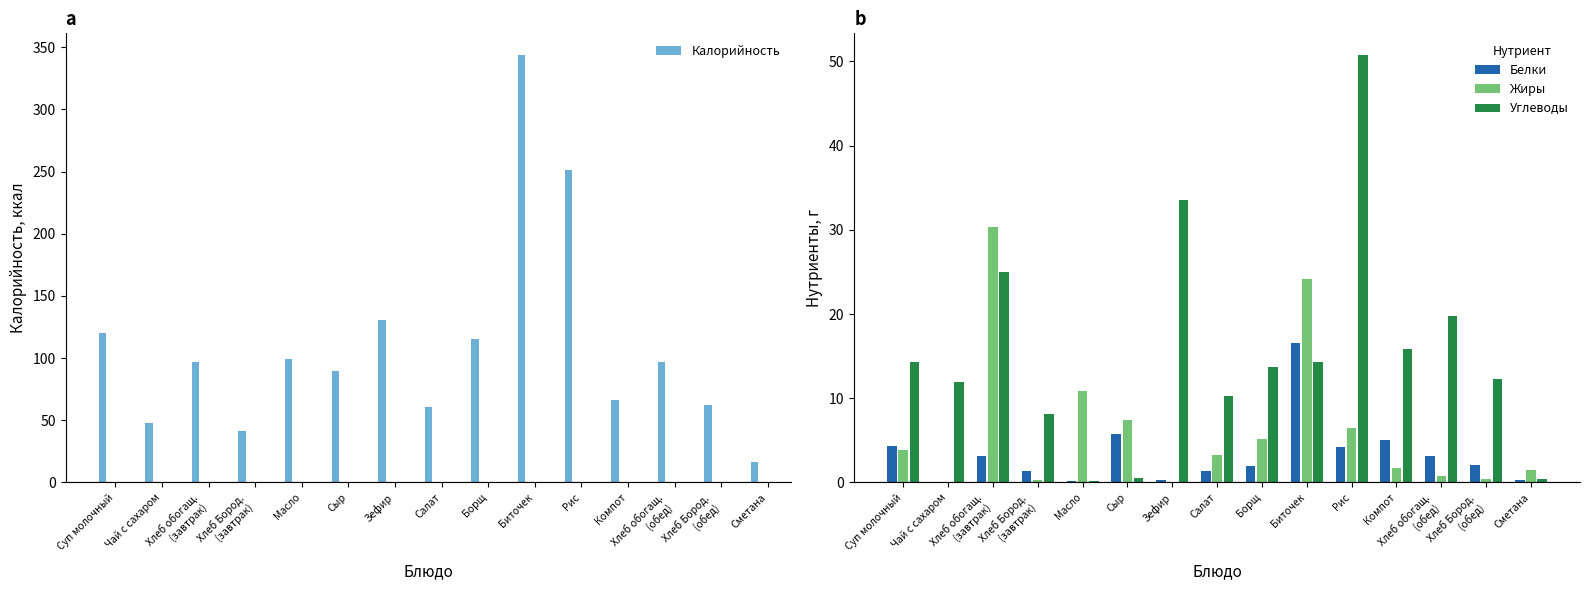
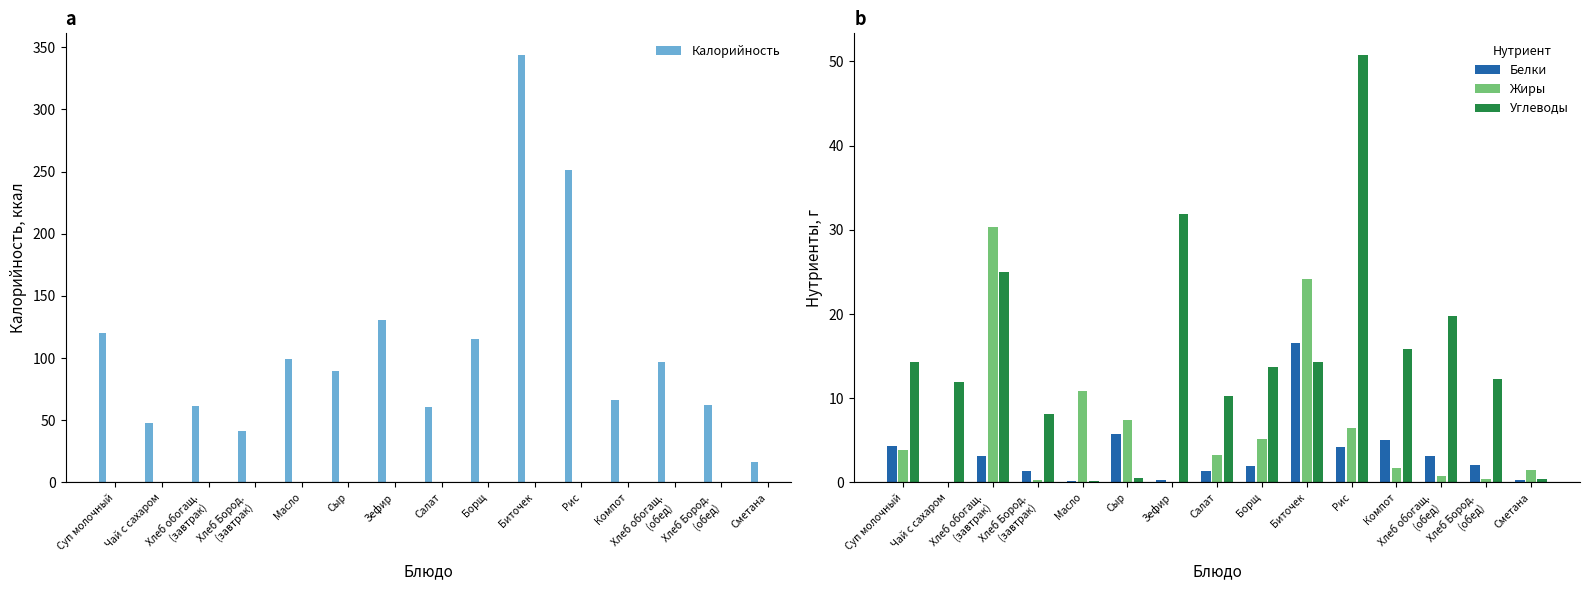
a, Хлеб обогащ. (завтрак): 97 -> 62
b, Углеводы, Зефир: 34 -> 32
